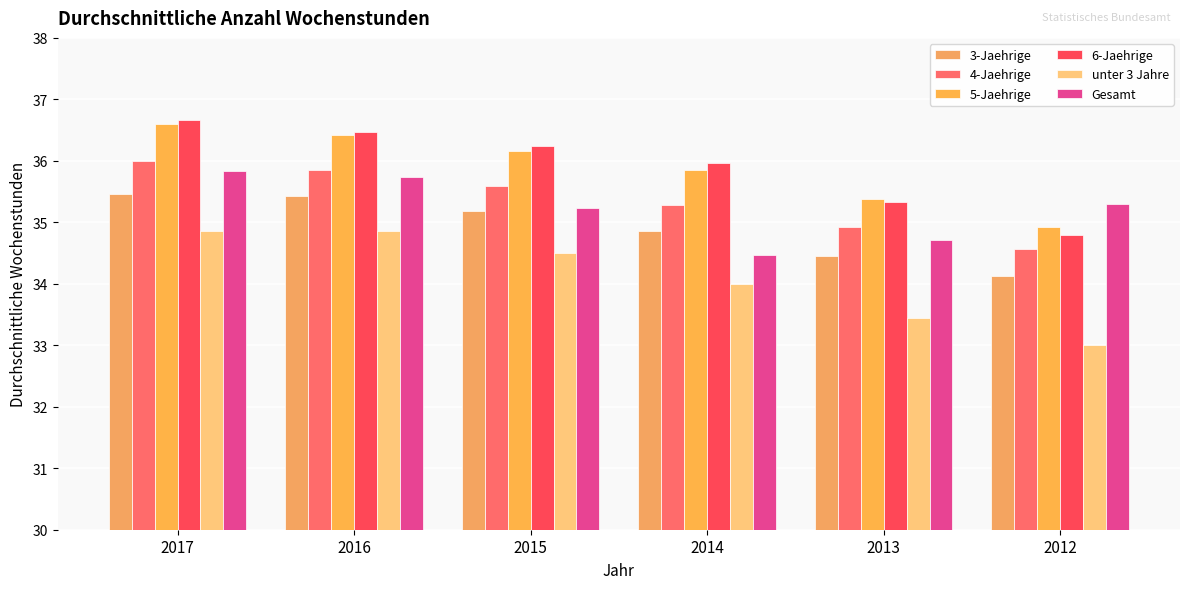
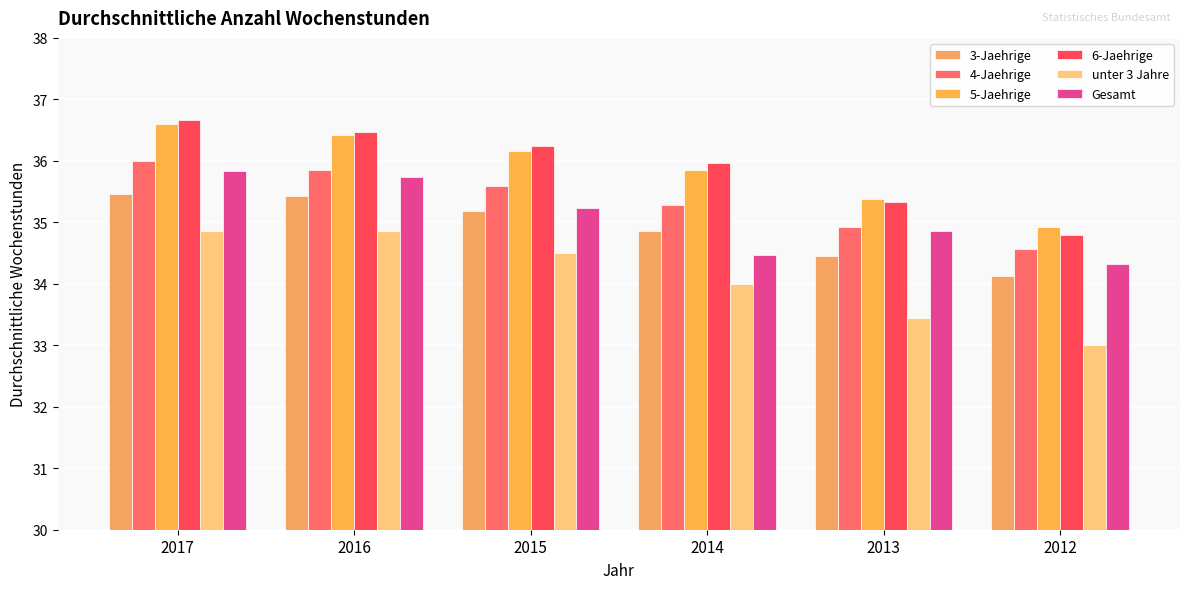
Gesamt, 2013: 34.7 -> 34.9
Gesamt, 2012: 35.3 -> 34.3
